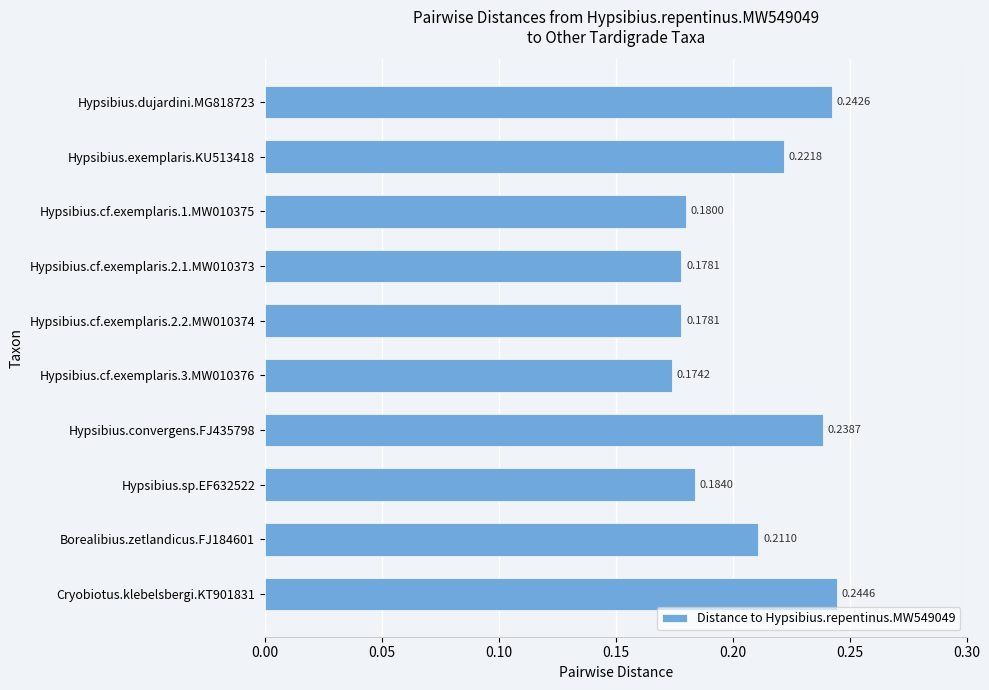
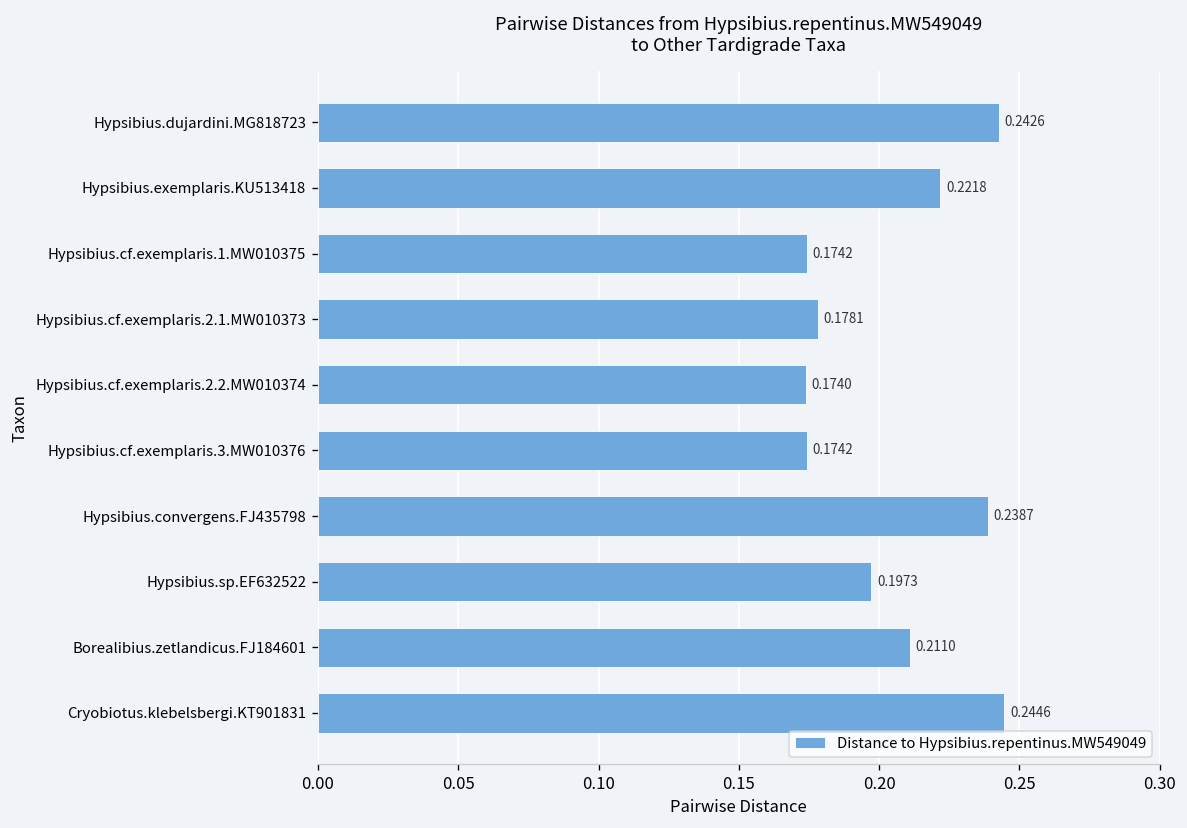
Hypsibius.cf.exemplaris.1.MW010375: 0.1800 -> 0.1742
Hypsibius.cf.exemplaris.2.2.MW010374: 0.1781 -> 0.1740
Hypsibius.sp.EF632522: 0.1840 -> 0.1973
